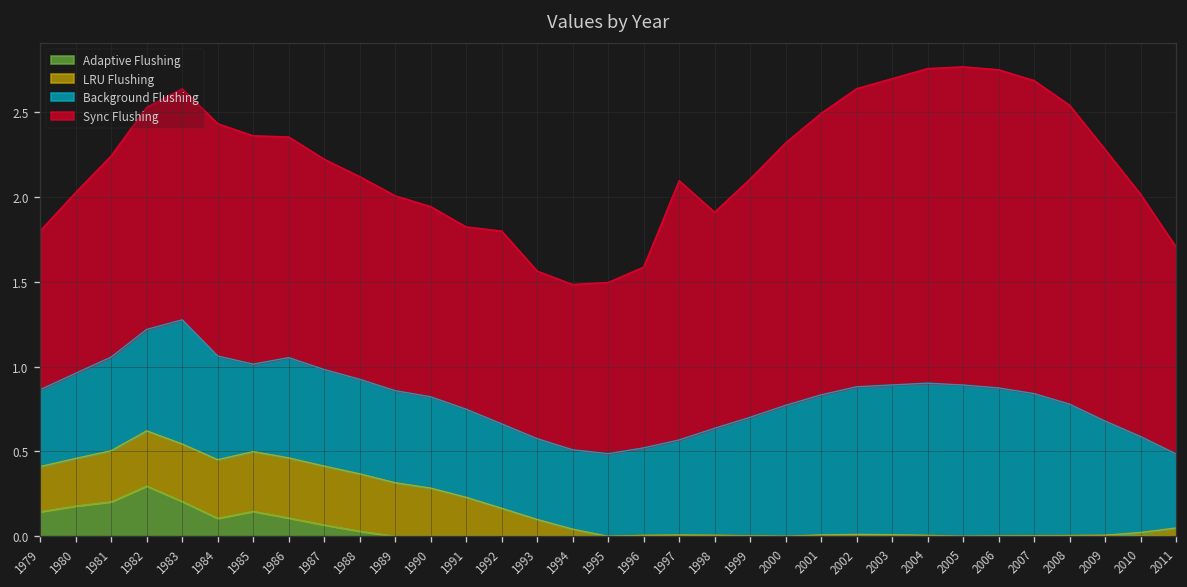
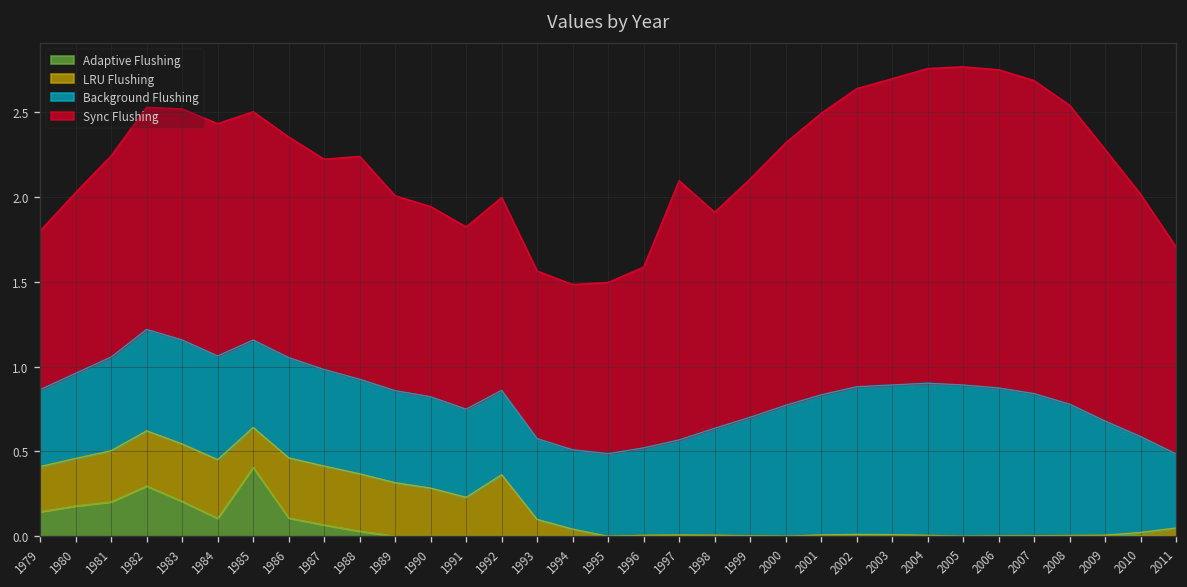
Background Flushing, 1983: 0.73 -> 0.61
Adaptive Flushing, 1985: 0.15 -> 0.41
LRU Flushing, 1985: 0.35 -> 0.23
Sync Flushing, 1988: 1.19 -> 1.31
LRU Flushing, 1992: 0.17 -> 0.36
